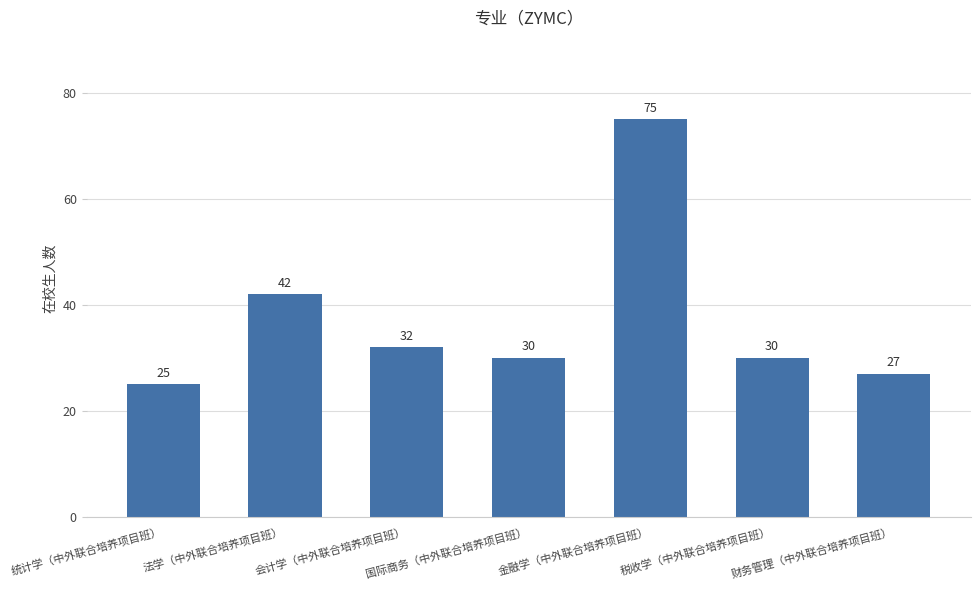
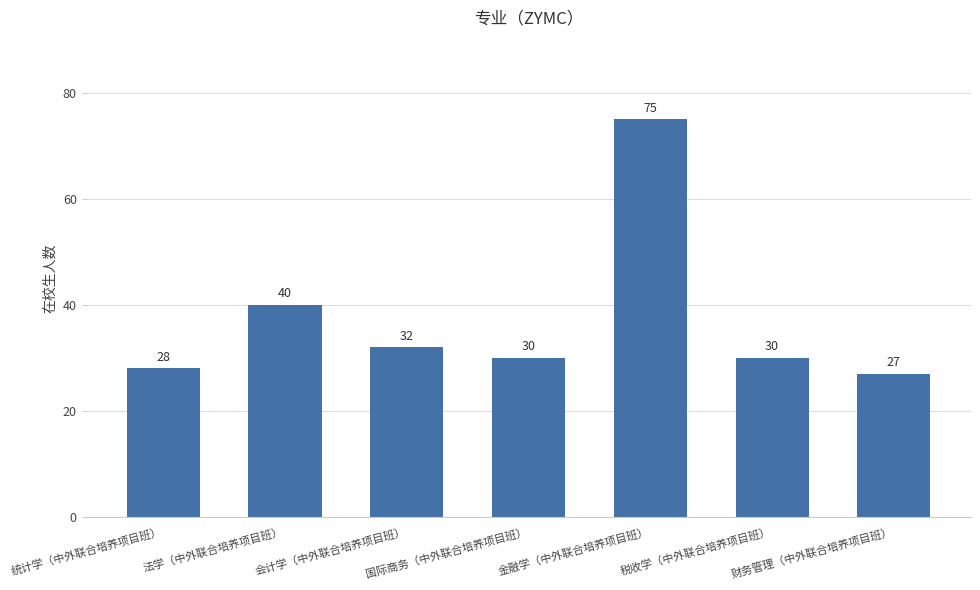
统计学（中外联合培养项目班）: 25 -> 28
法学（中外联合培养项目班）: 42 -> 40
